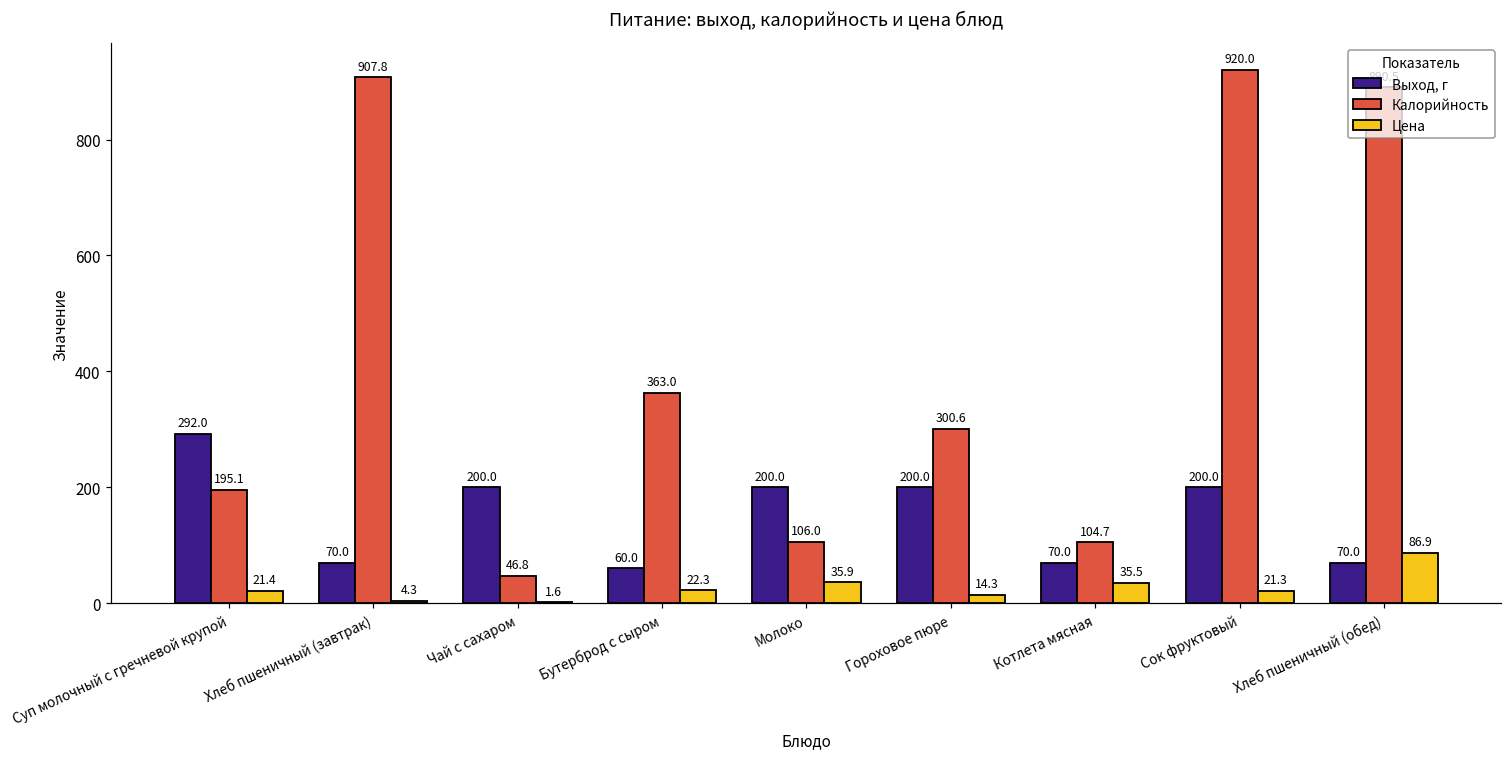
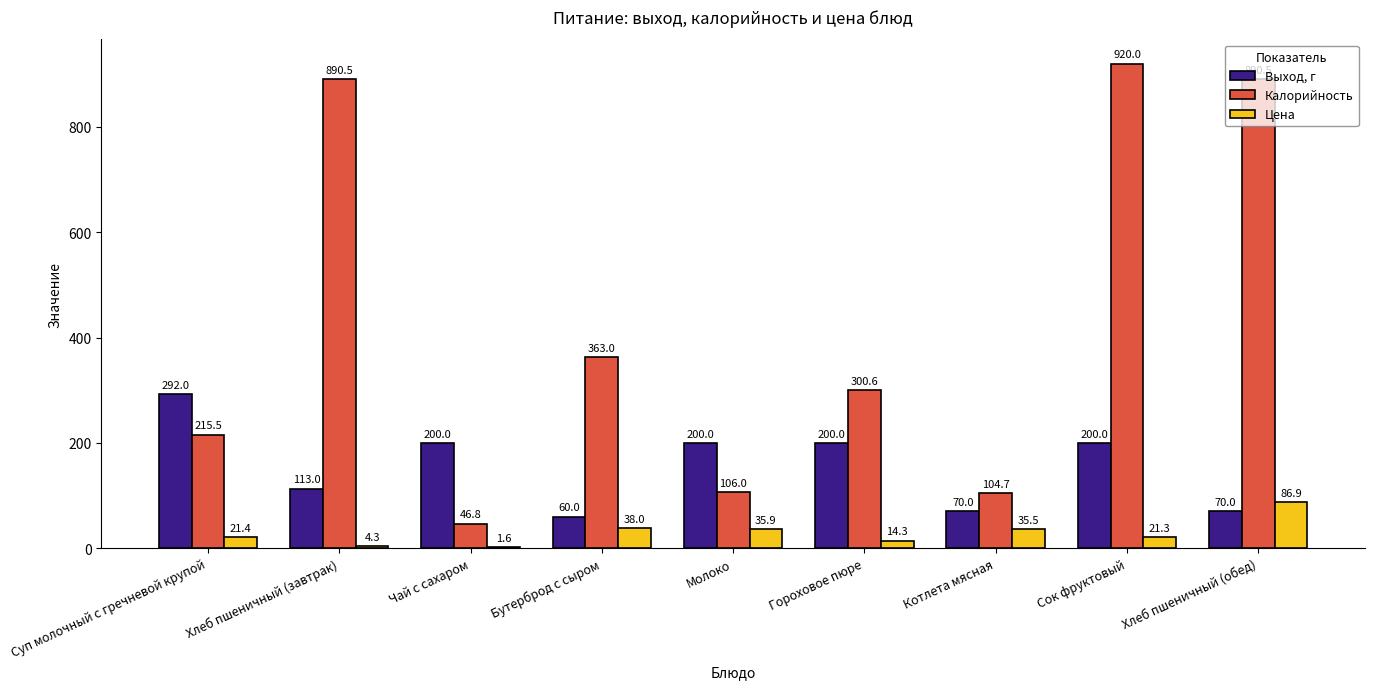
Калорийность, Суп молочный с гречневой крупой: 195.1 -> 215.5
Выход, г, Хлеб пшеничный (завтрак): 70.0 -> 113.0
Калорийность, Хлеб пшеничный (завтрак): 907.8 -> 890.5
Цена, Бутерброд с сыром: 22.3 -> 38.0
